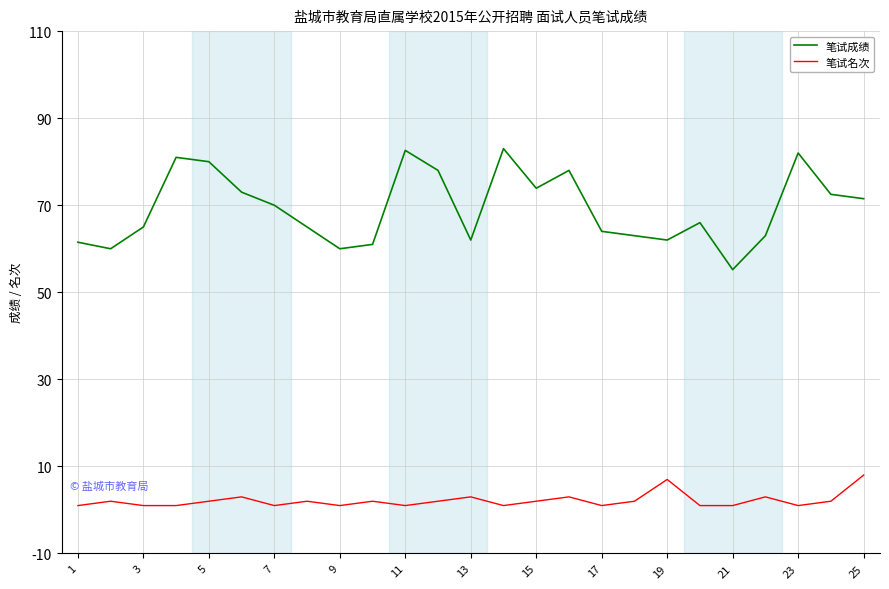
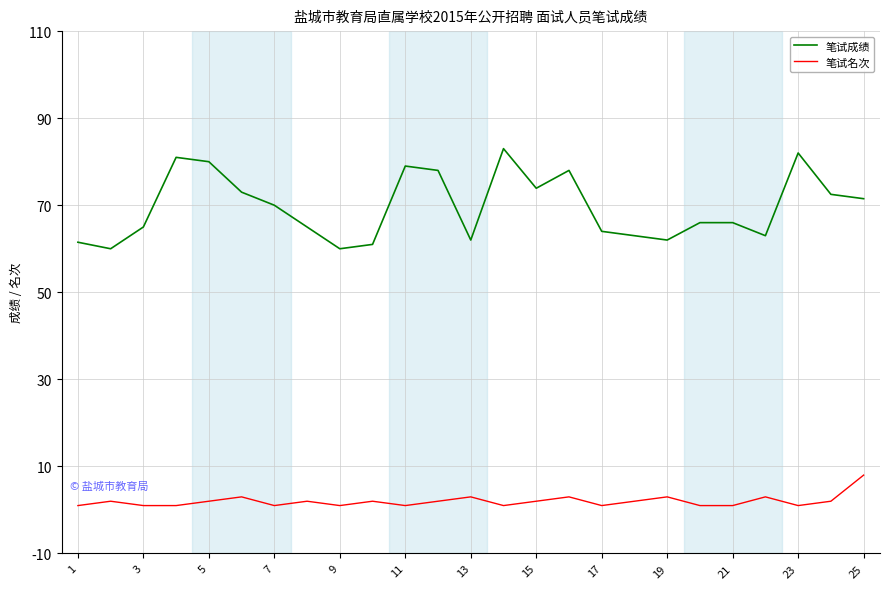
笔试成绩, 11: 83 -> 79
笔试名次, 19: 7 -> 3
笔试成绩, 21: 55 -> 66
